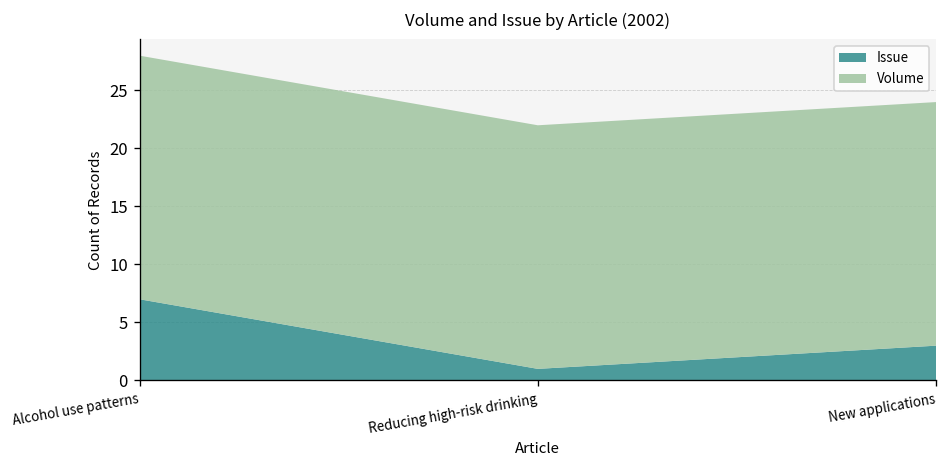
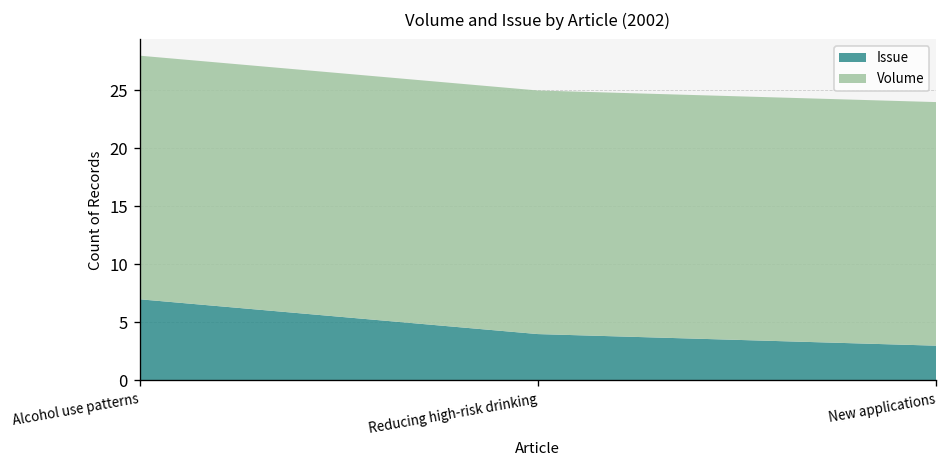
Issue, Reducing high-risk drinking: 1 -> 4
